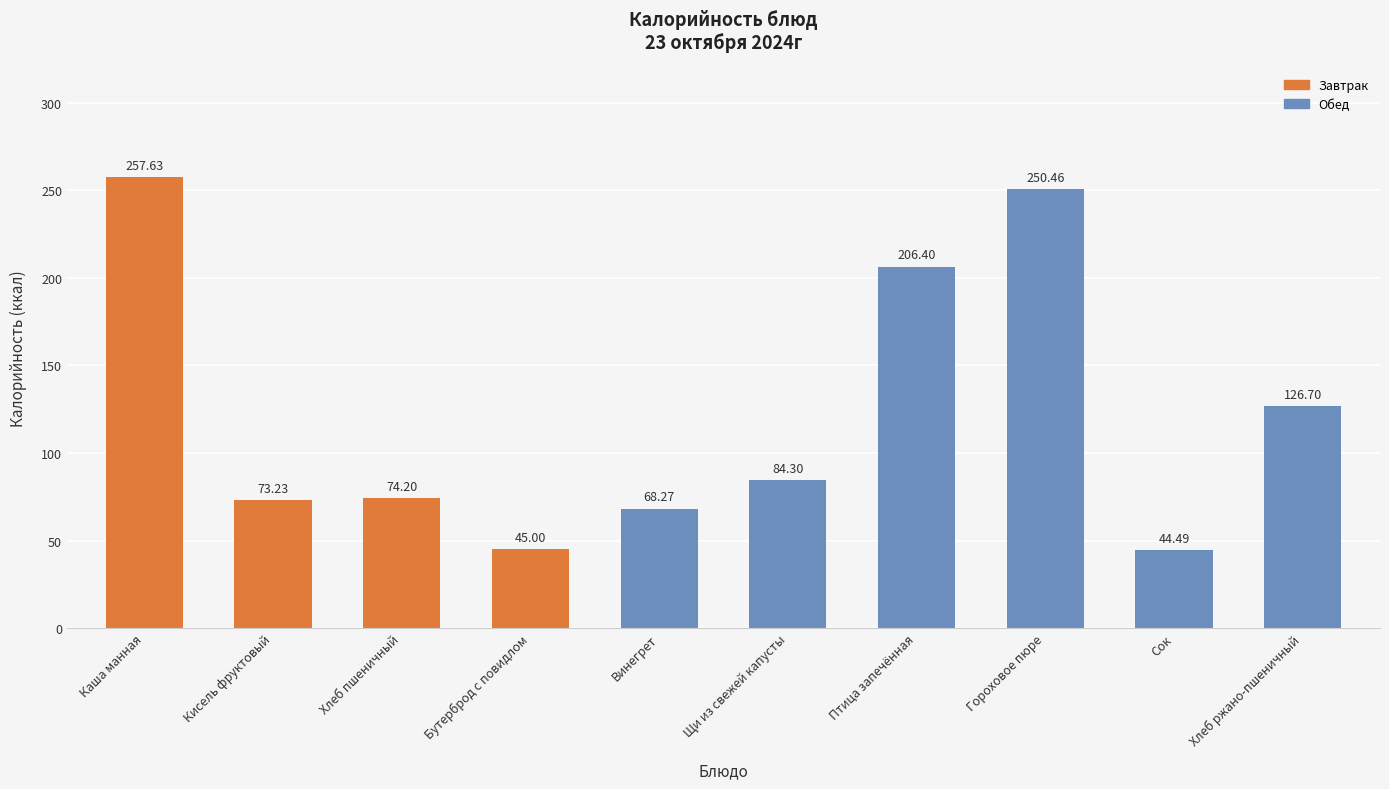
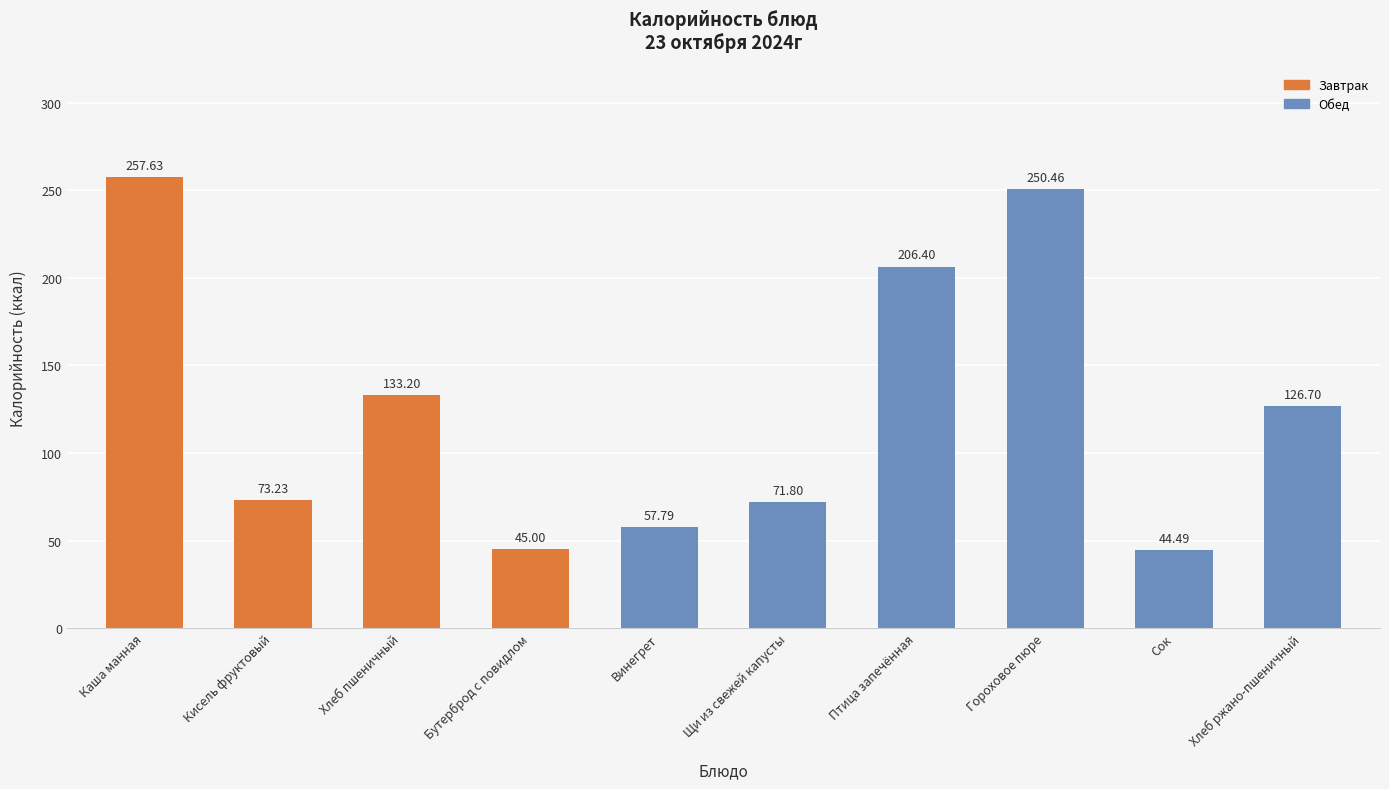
Хлеб пшеничный: 74.20 -> 133.20
Винегрет: 68.27 -> 57.79
Щи из свежей капусты: 84.30 -> 71.80
